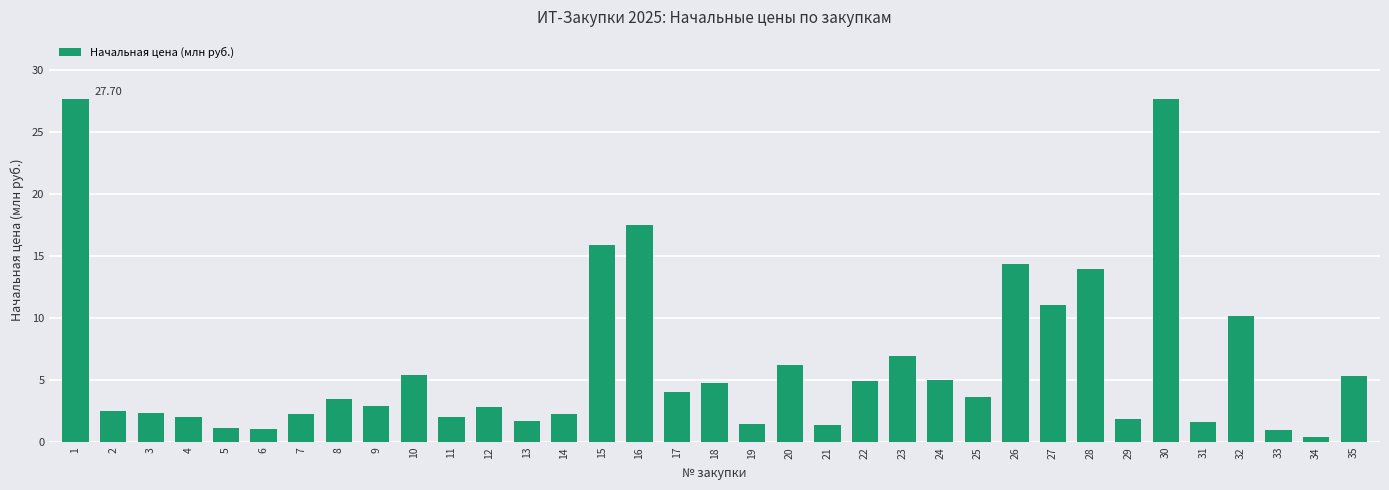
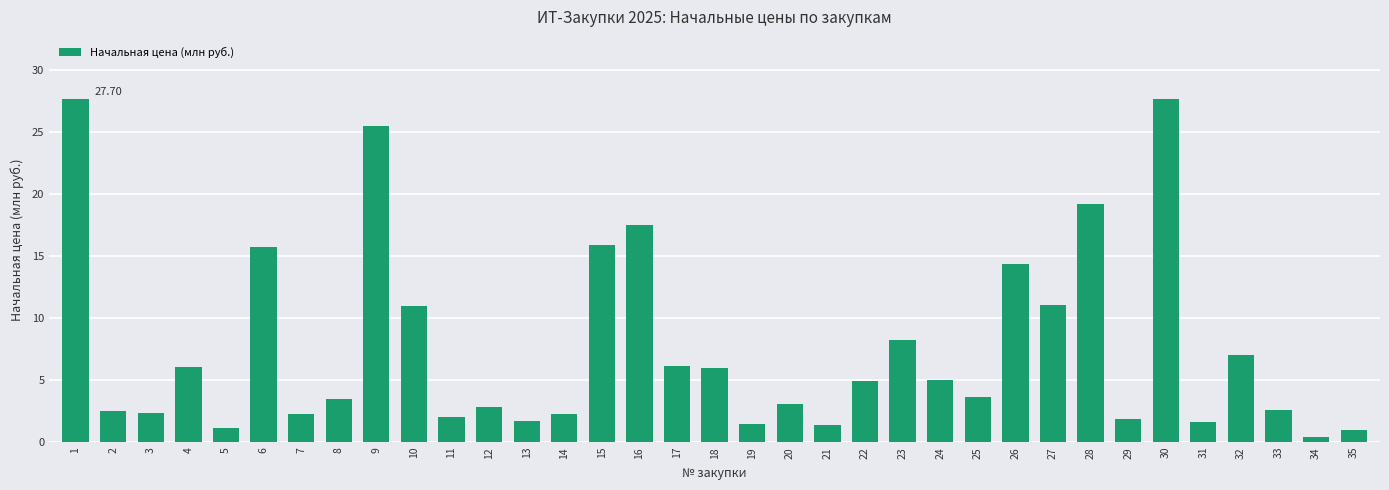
4: 2.0 -> 6.0
6: 1.0 -> 15.7
9: 2.9 -> 25.5
10: 5.4 -> 11.0
17: 4.0 -> 6.1
18: 4.8 -> 6.0
20: 6.2 -> 3.1
23: 7.0 -> 8.2
28: 14.0 -> 19.2
32: 10.2 -> 7.0
33: 1.0 -> 2.6
35: 5.3 -> 1.0
